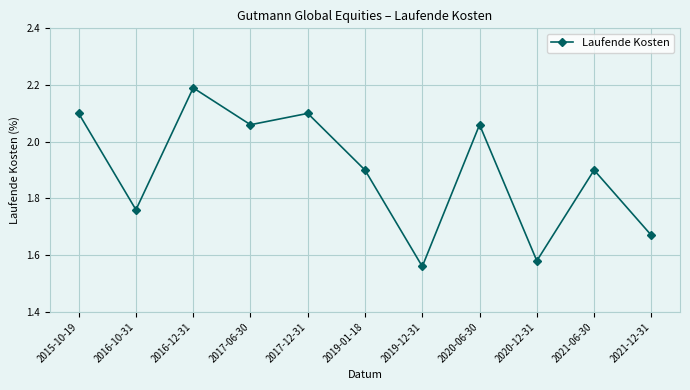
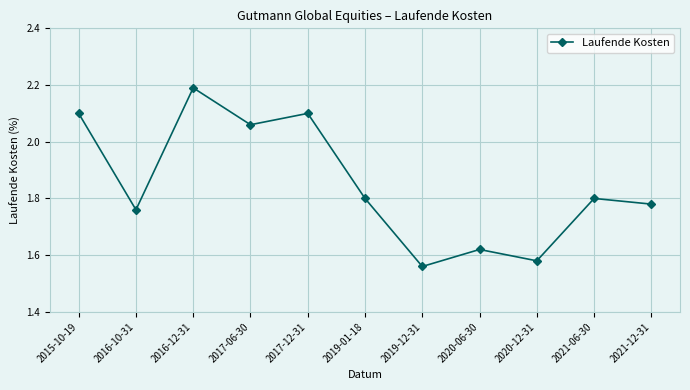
2019-01-18: 1.9 -> 1.8
2020-06-30: 2.06 -> 1.62
2021-06-30: 1.9 -> 1.8
2021-12-31: 1.67 -> 1.78
